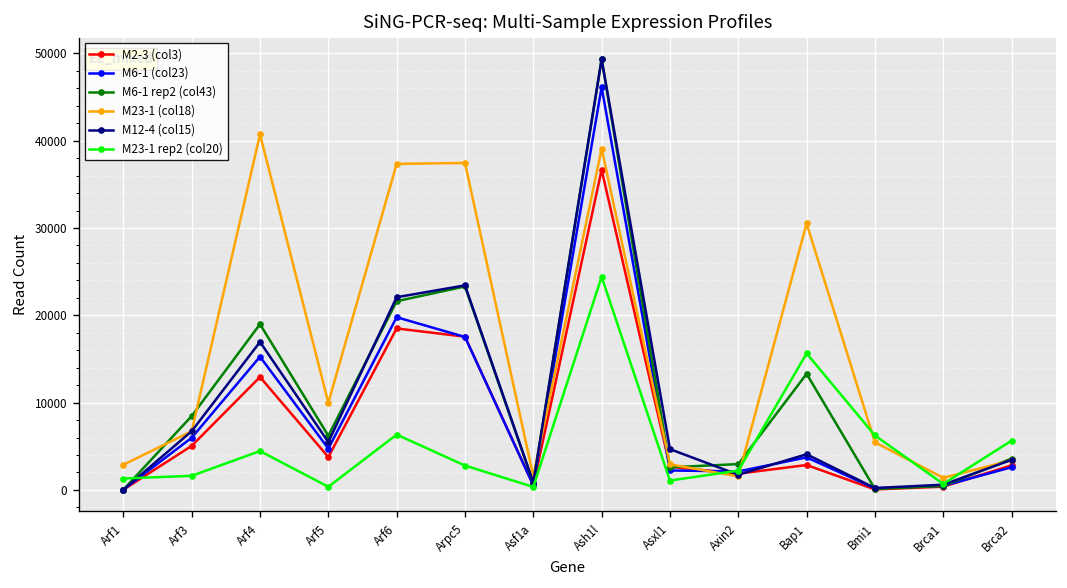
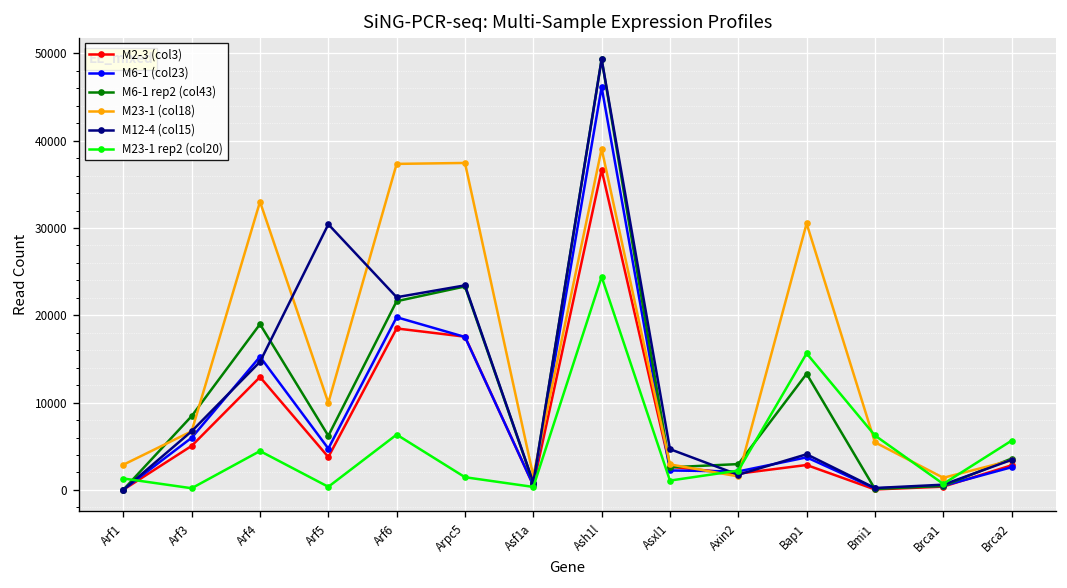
M23-1 rep2 (col20), Arf3: 2000 -> 0
M23-1 (col18), Arf4: 41000 -> 33000
M12-4 (col15), Arf4: 17000 -> 15000
M12-4 (col15), Arf5: 5000 -> 30000
M23-1 rep2 (col20), Arpc5: 3000 -> 1000
